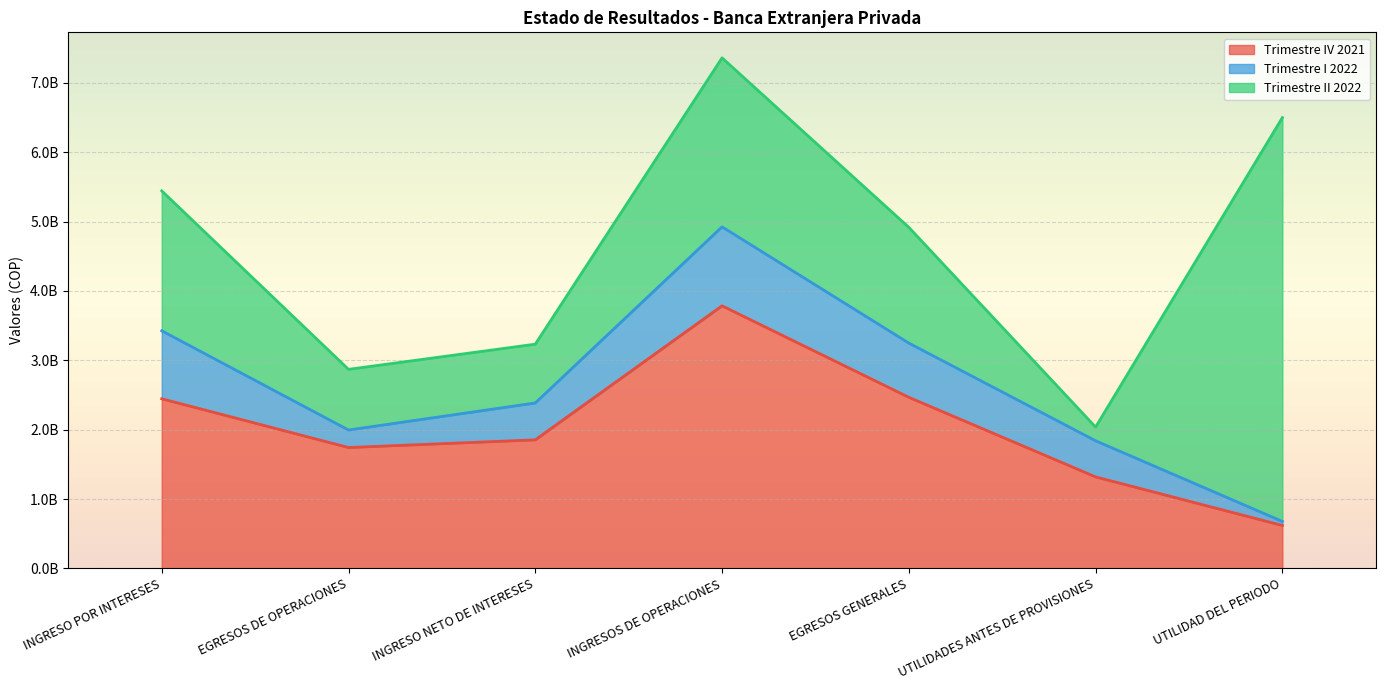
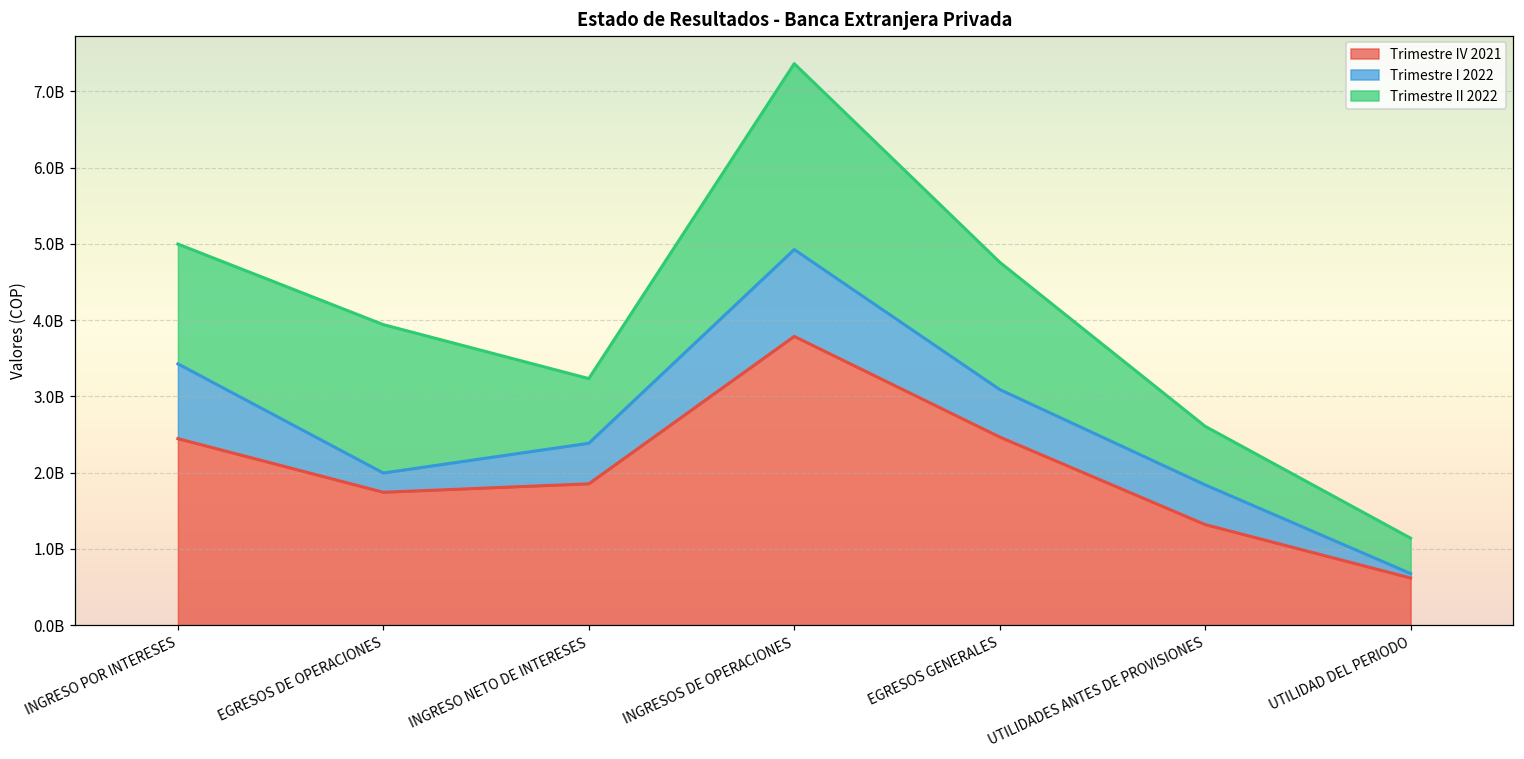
Trimestre II 2022, INGRESO POR INTERESES: 2000000000 -> 1600000000
Trimestre II 2022, EGRESOS DE OPERACIONES: 900000000 -> 1900000000
Trimestre I 2022, EGRESOS GENERALES: 800000000 -> 600000000
Trimestre II 2022, UTILIDADES ANTES DE PROVISIONES: 200000000 -> 800000000
Trimestre II 2022, UTILIDAD DEL PERIODO: 5800000000 -> 500000000
